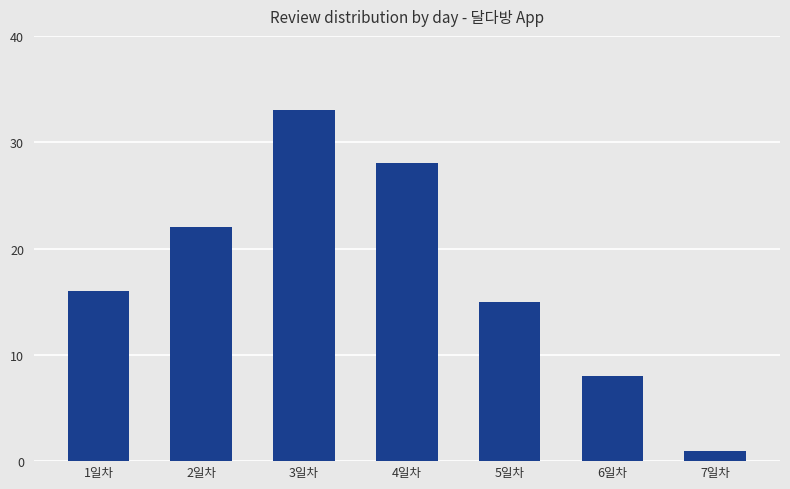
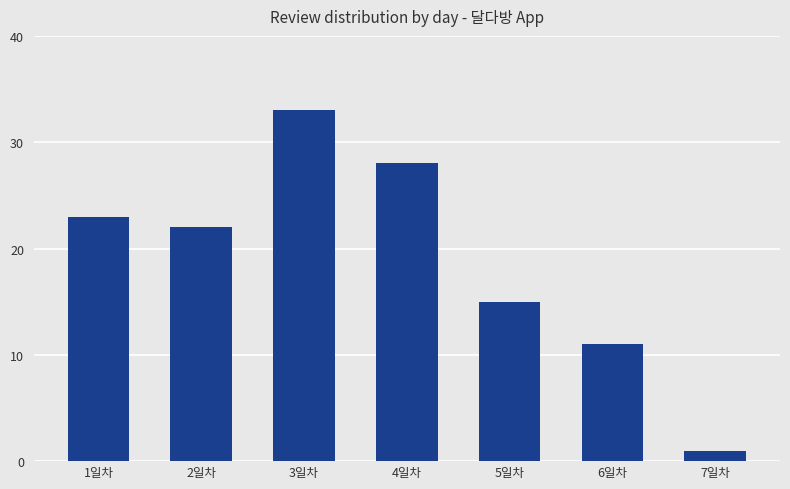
1일차: 16 -> 23
6일차: 8 -> 11
